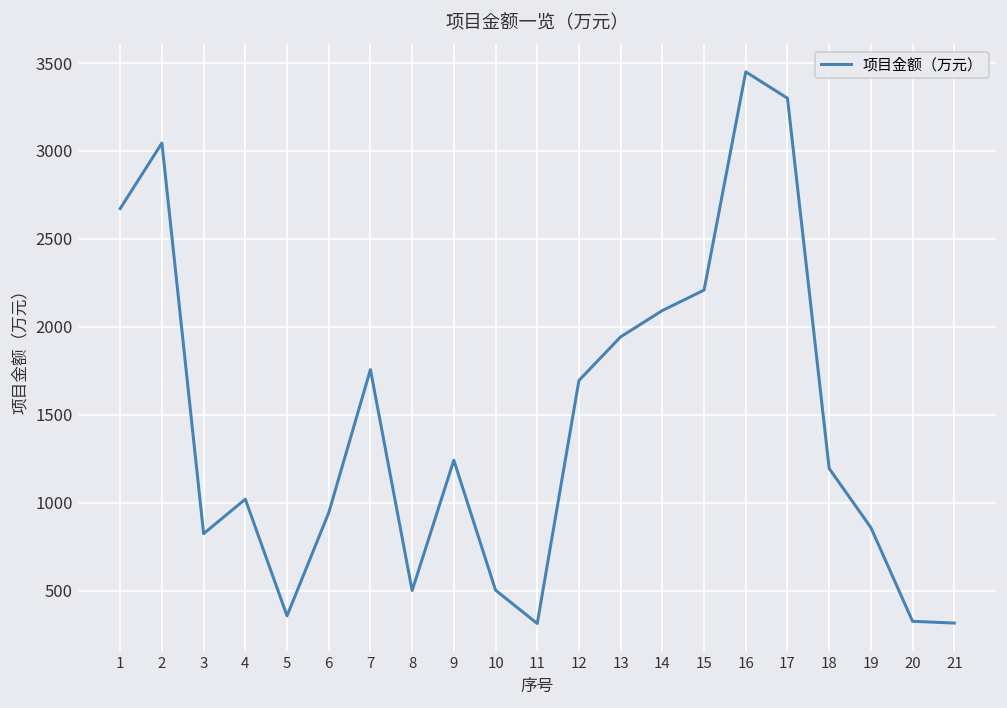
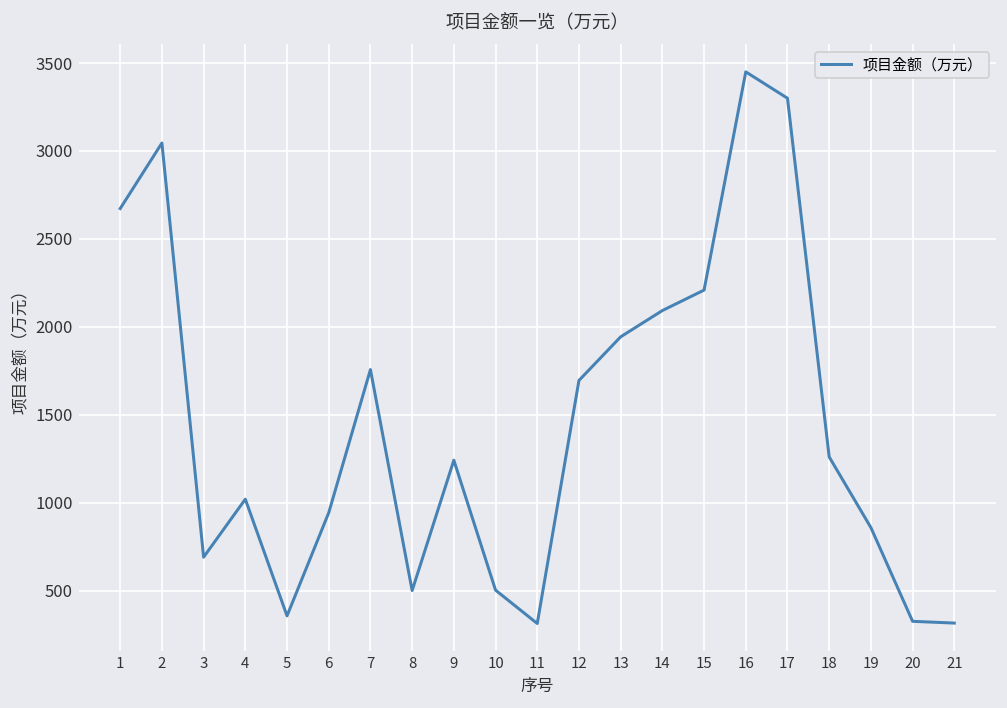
3: 820 -> 690
18: 1190 -> 1260
